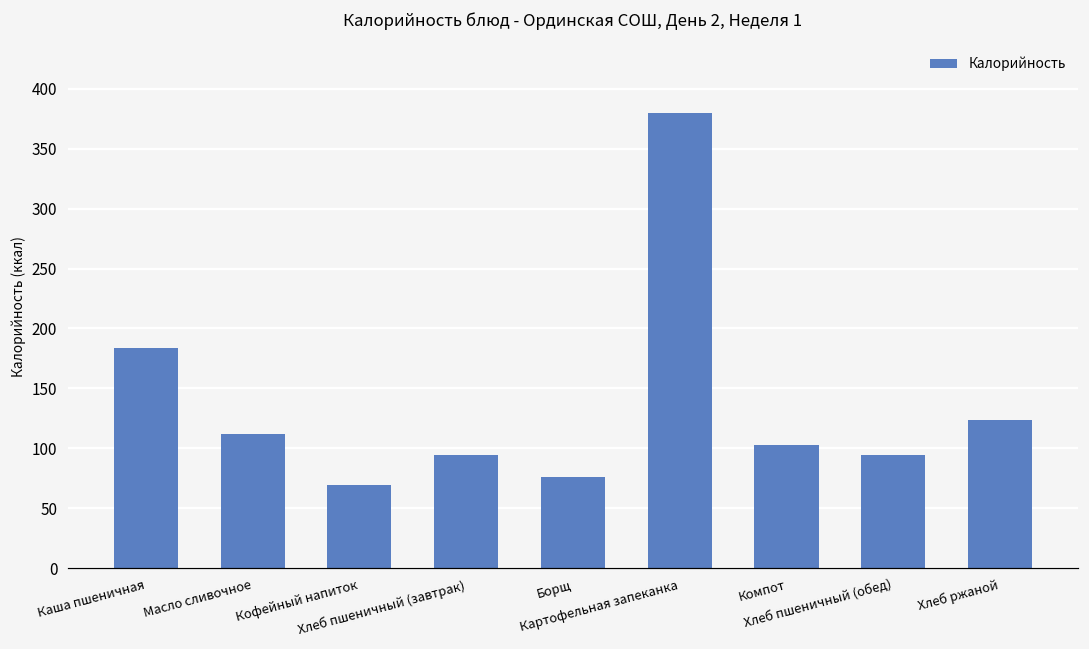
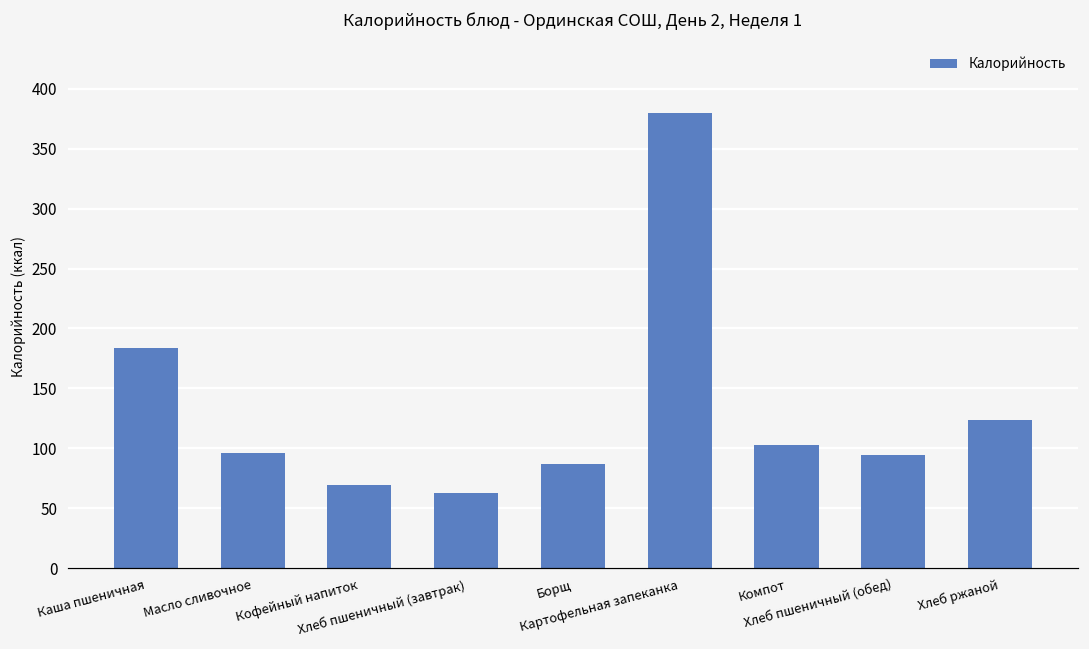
Масло сливочное: 112 -> 96
Хлеб пшеничный (завтрак): 94 -> 63
Борщ: 76 -> 87
